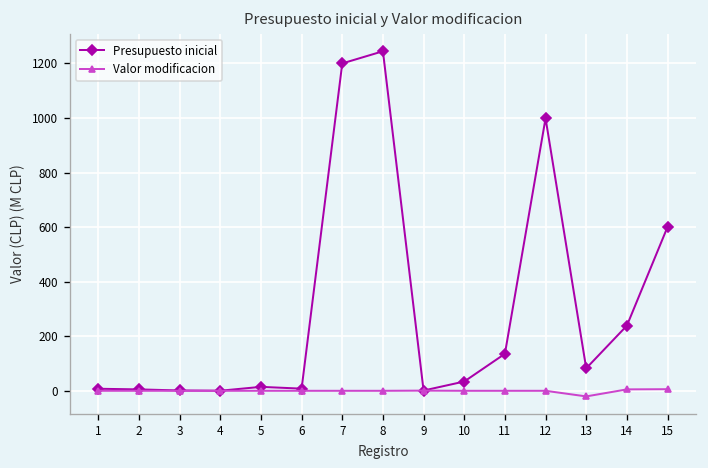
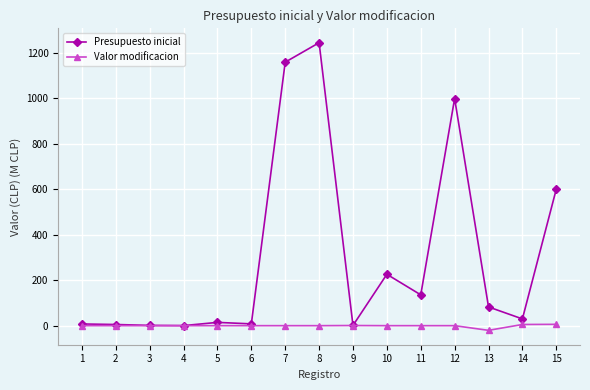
Presupuesto inicial, 7: 1200 -> 1160
Presupuesto inicial, 10: 30 -> 230
Presupuesto inicial, 14: 240 -> 30
